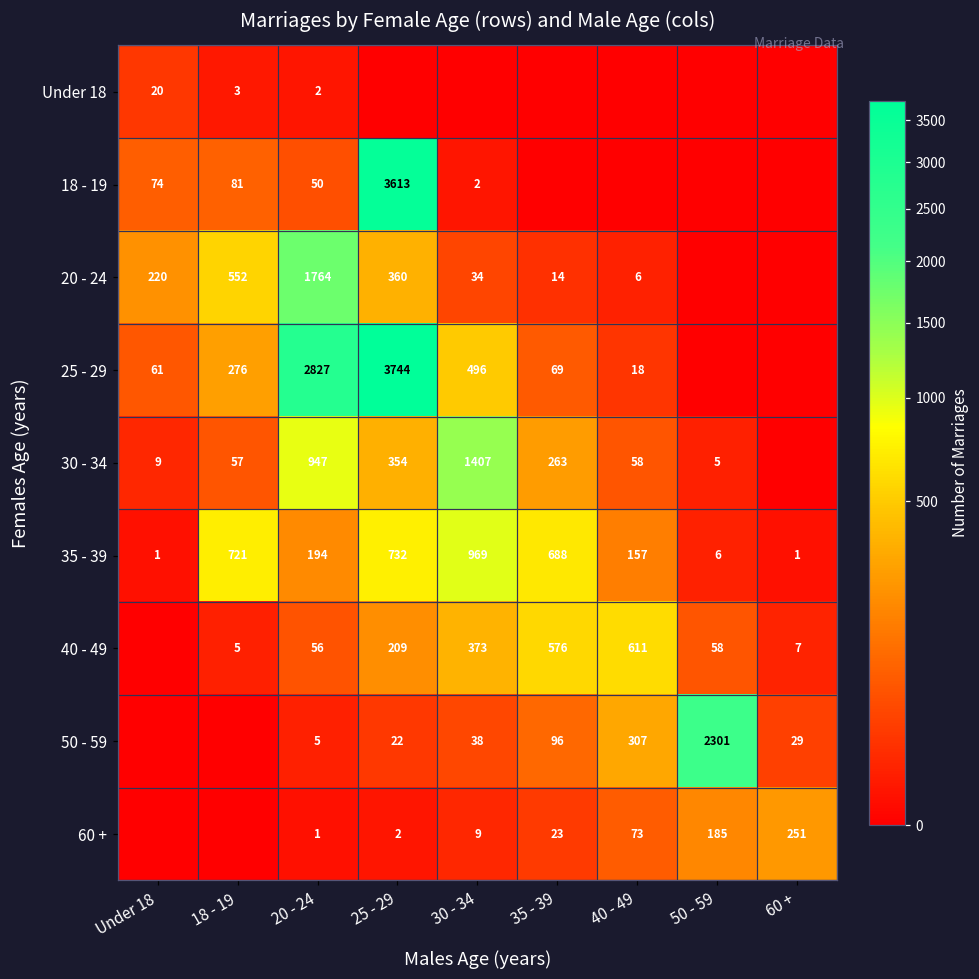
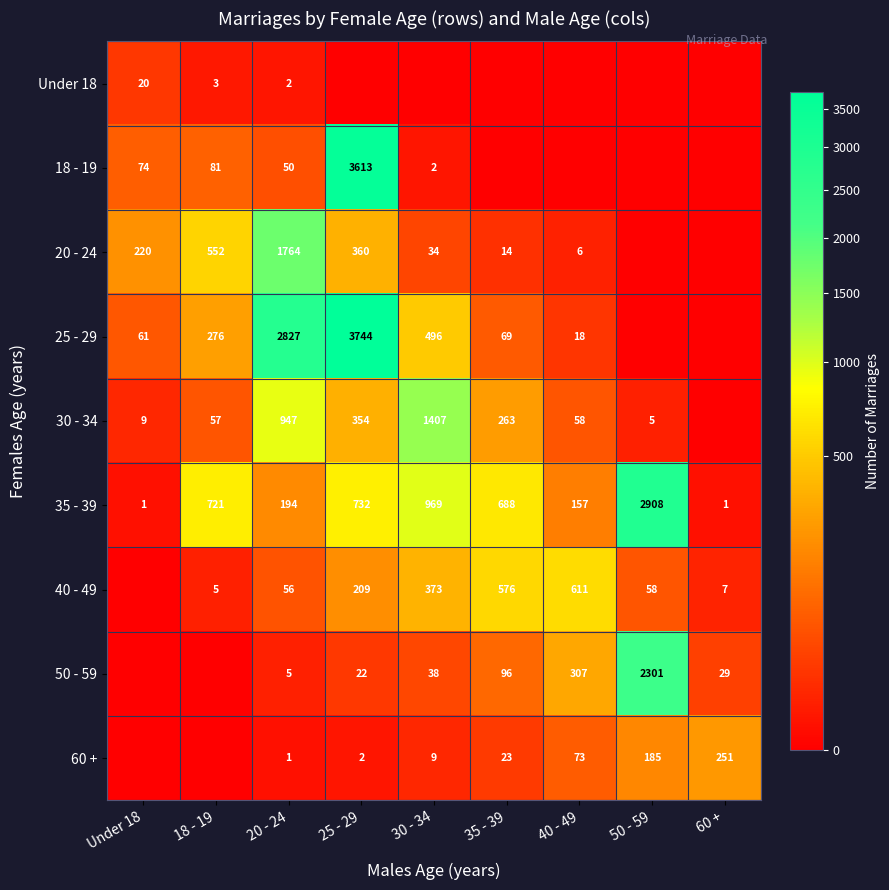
35 - 39, 50 - 59: 6 -> 2908
